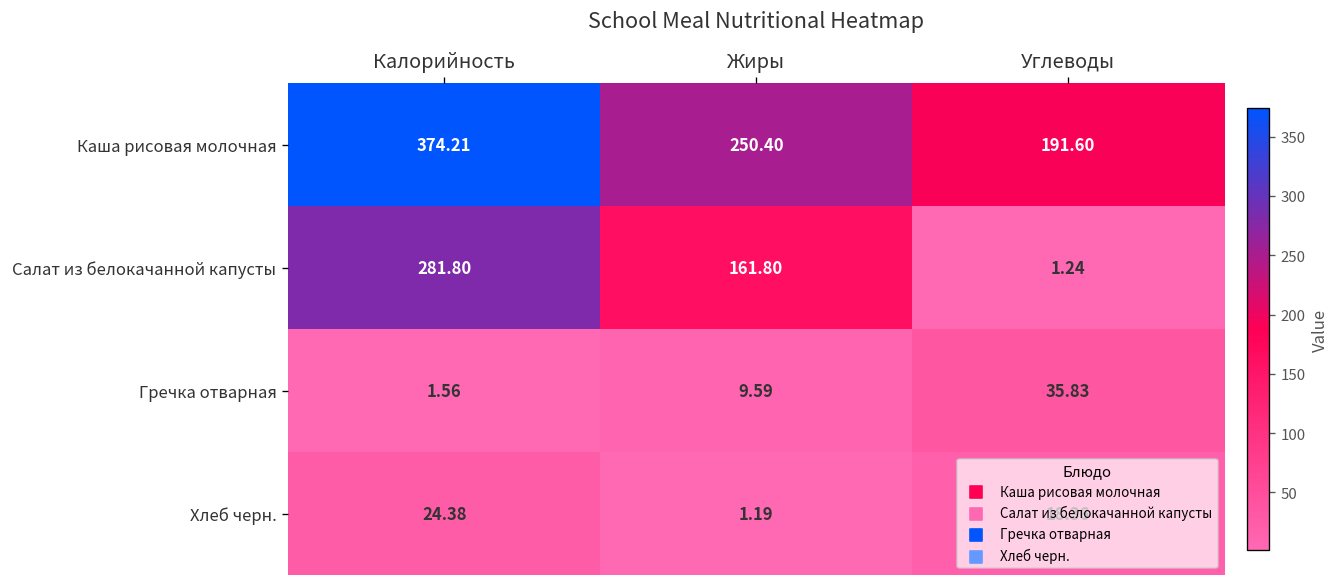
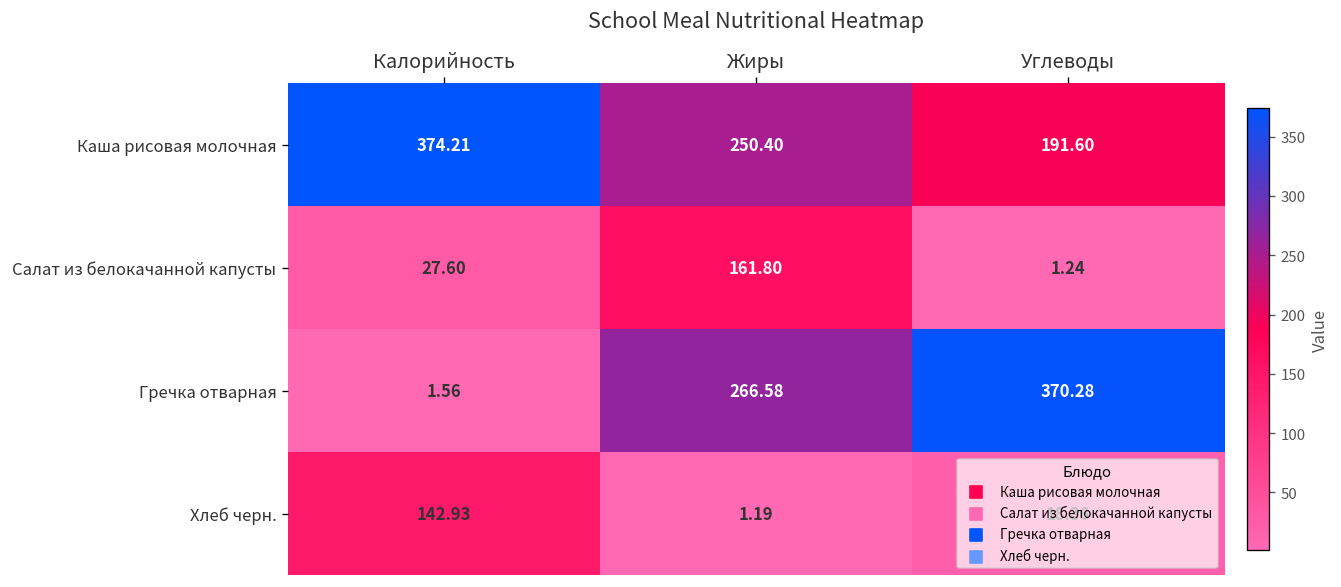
Салат из белокачанной капусты, Калорийность: 281.80 -> 27.60
Гречка отварная, Жиры: 9.59 -> 266.58
Гречка отварная, Углеводы: 35.83 -> 370.28
Хлеб черн., Калорийность: 24.38 -> 142.93
